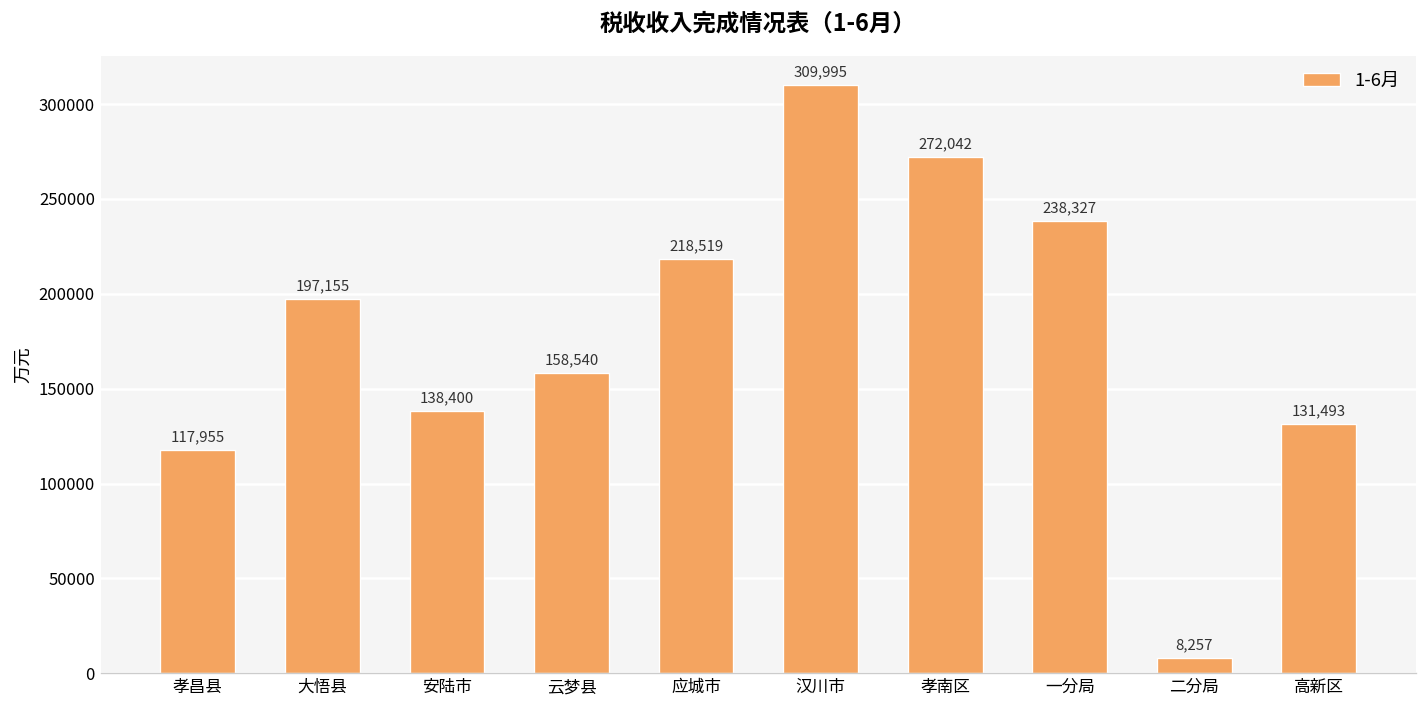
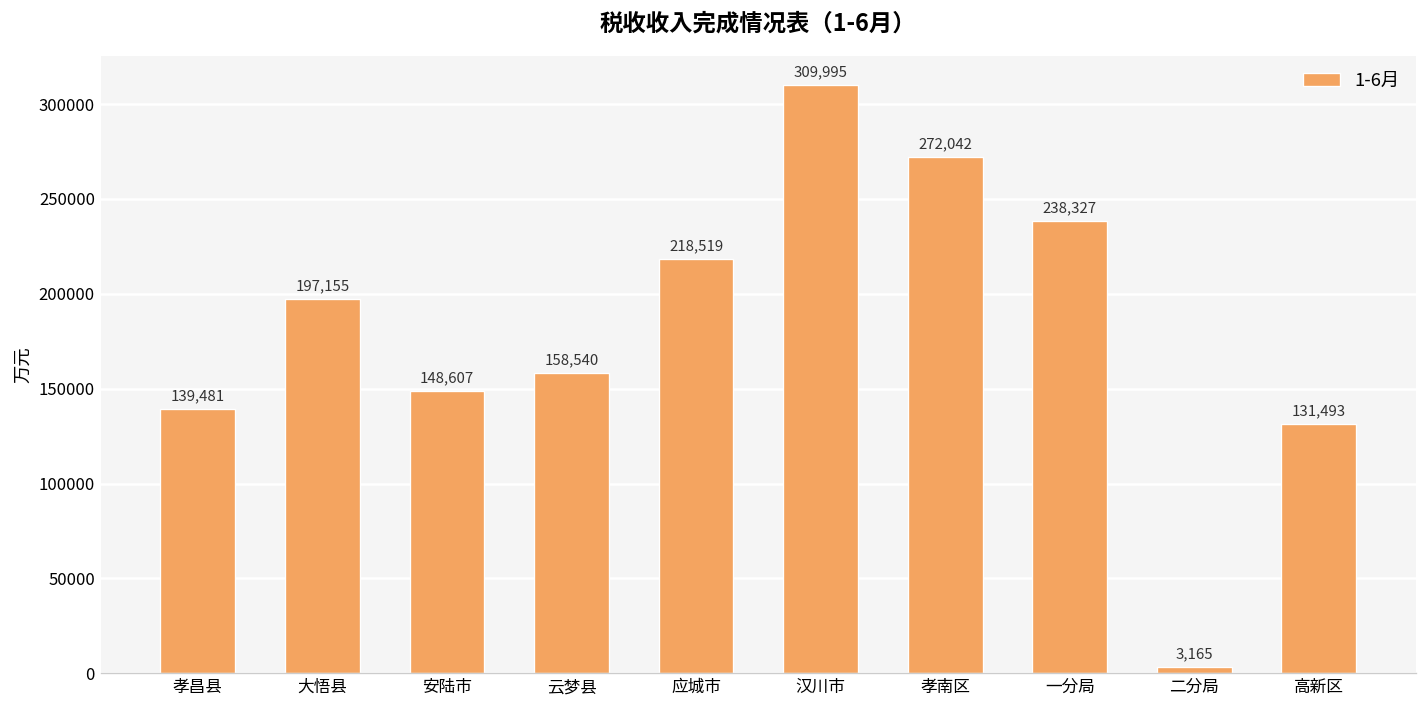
孝昌县: 117,955 -> 139,481
安陆市: 138,400 -> 148,607
二分局: 8,257 -> 3,165
